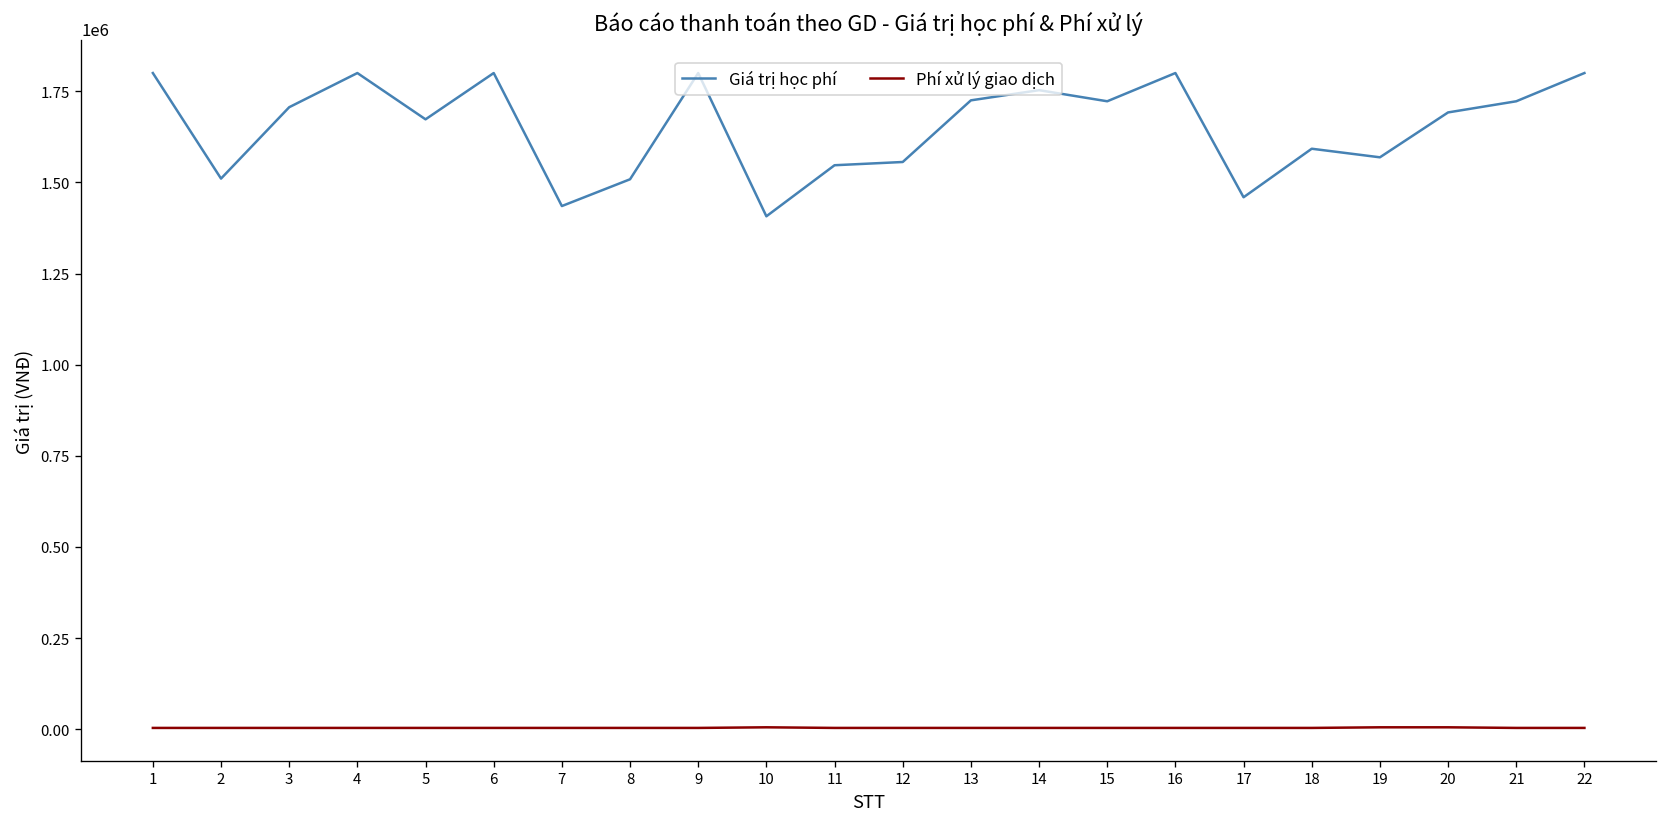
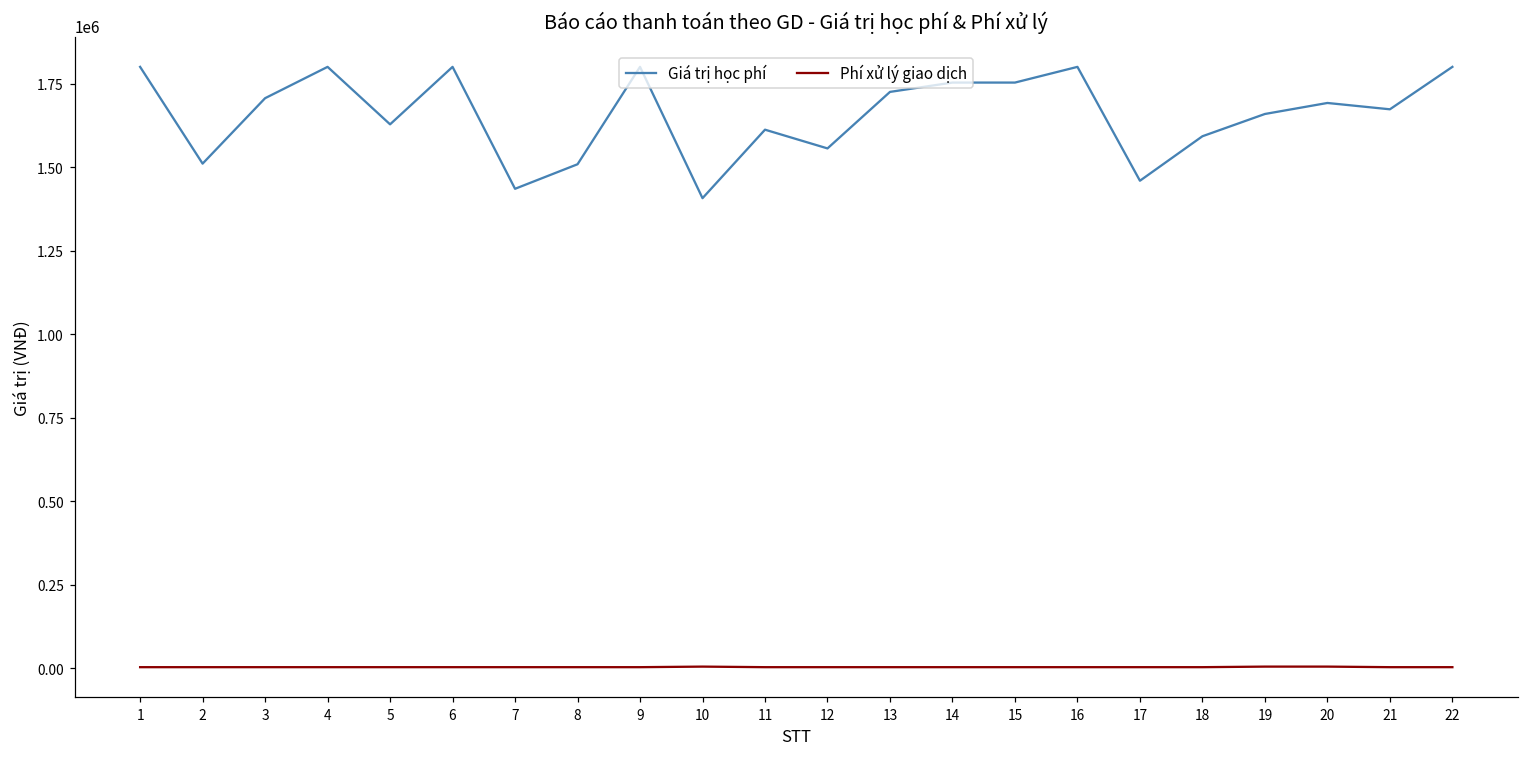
Giá trị học phí, 5: 1670000 -> 1630000
Giá trị học phí, 11: 1550000 -> 1610000
Giá trị học phí, 15: 1720000 -> 1750000
Giá trị học phí, 19: 1570000 -> 1660000
Giá trị học phí, 21: 1720000 -> 1670000
